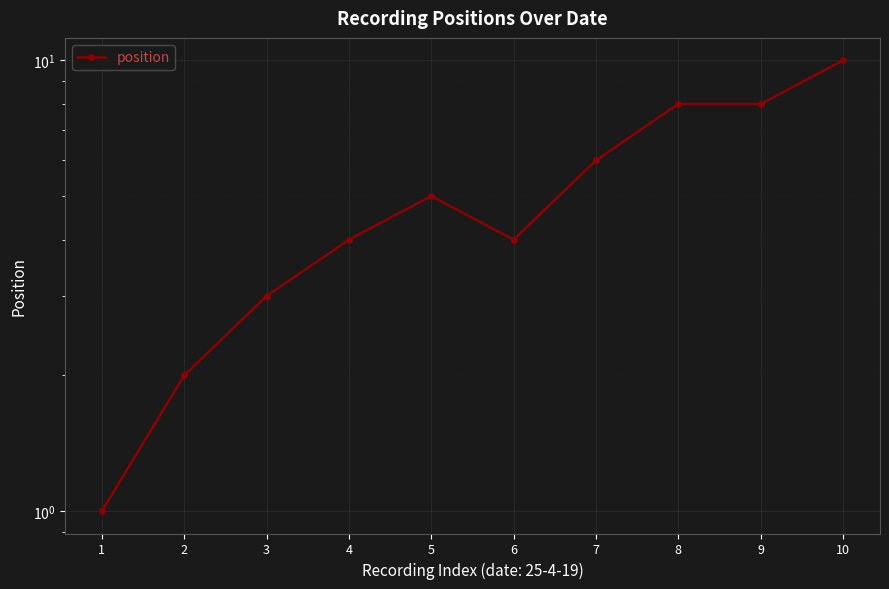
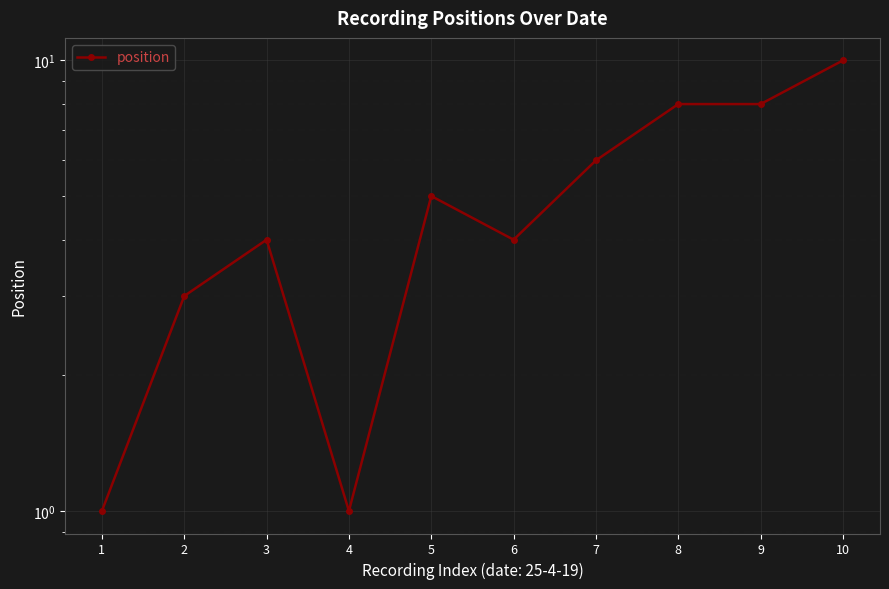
2: 2 -> 3
3: 3 -> 4
4: 4 -> 1
